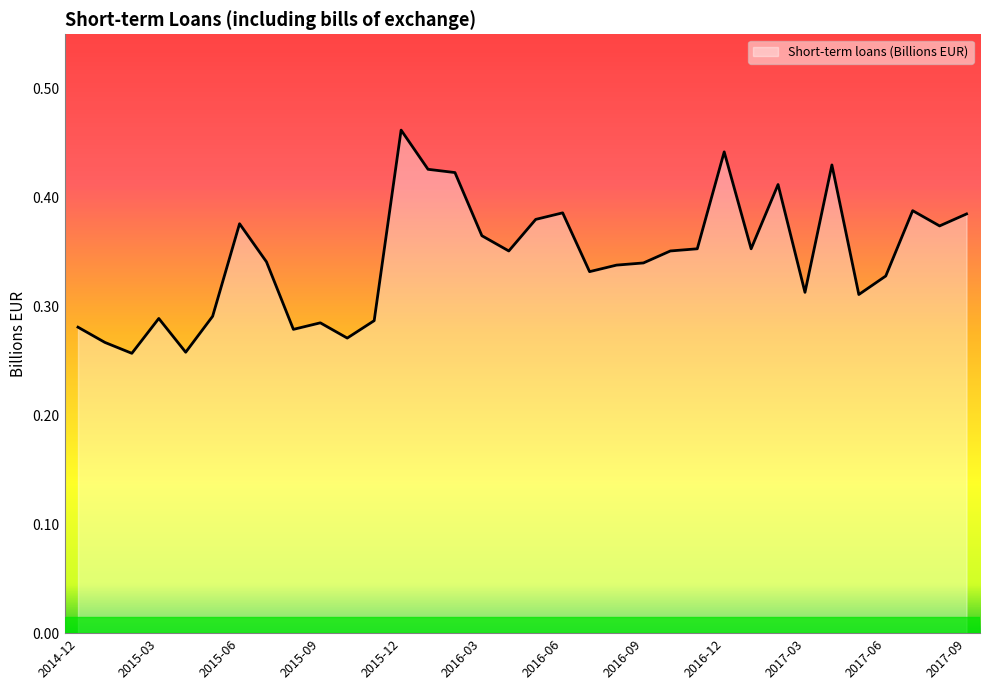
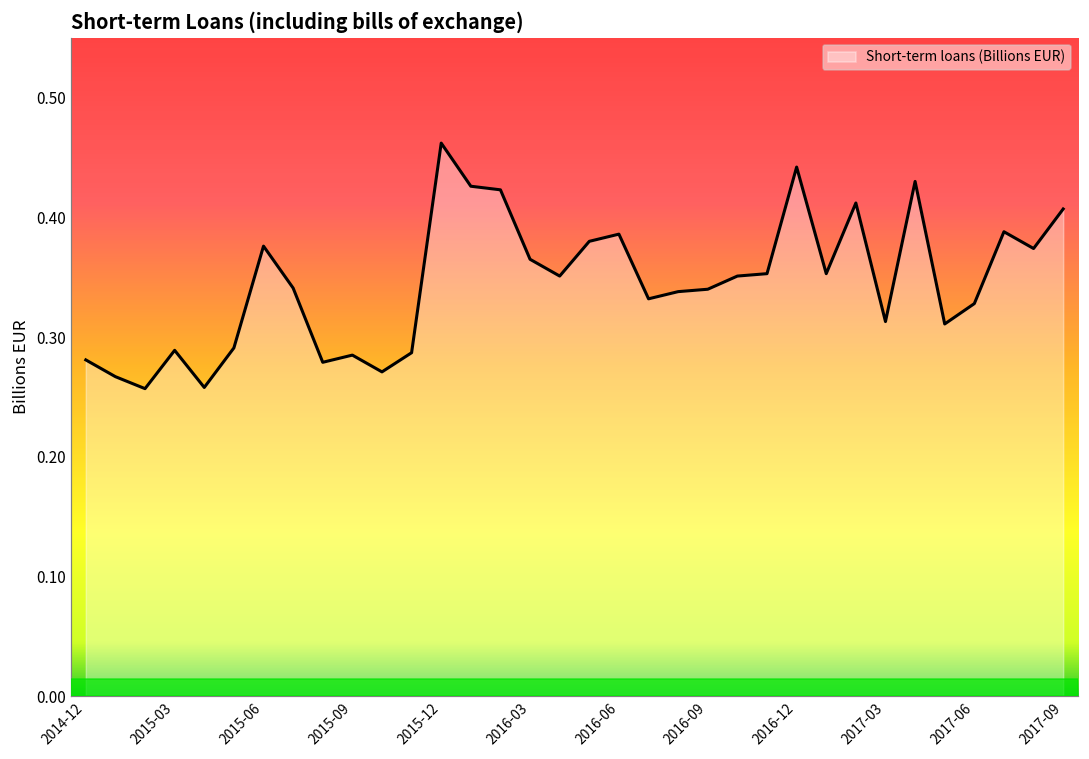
2017-09: 0.385 -> 0.407
